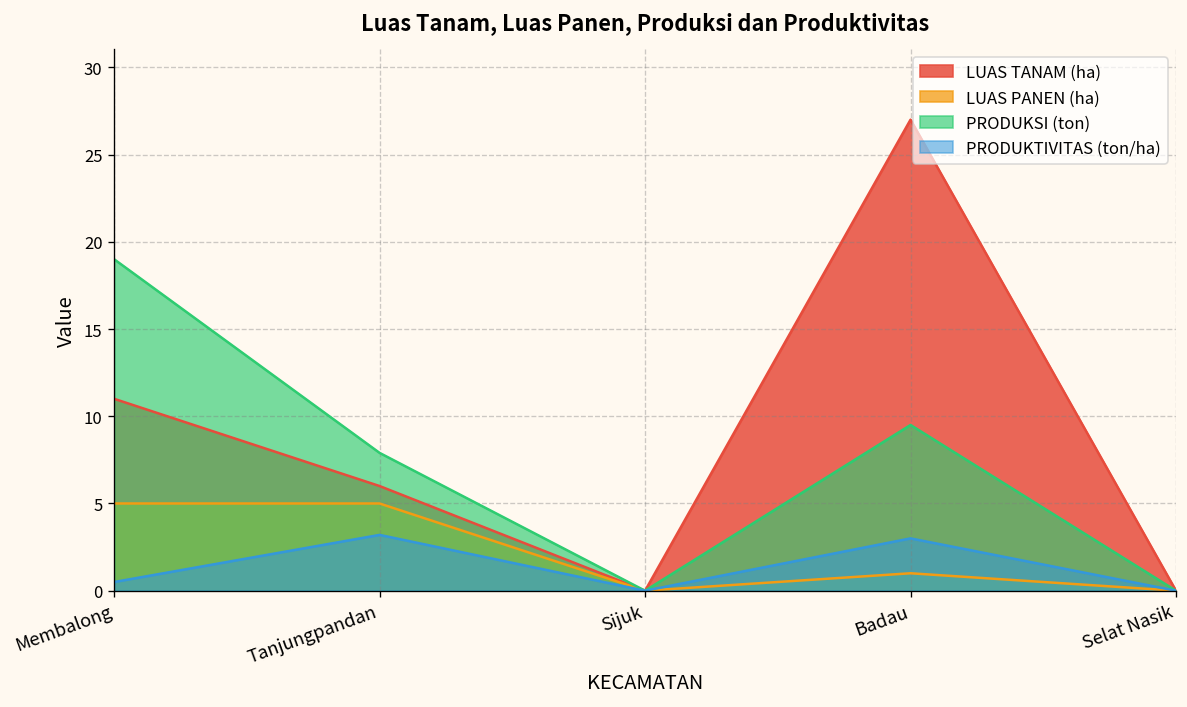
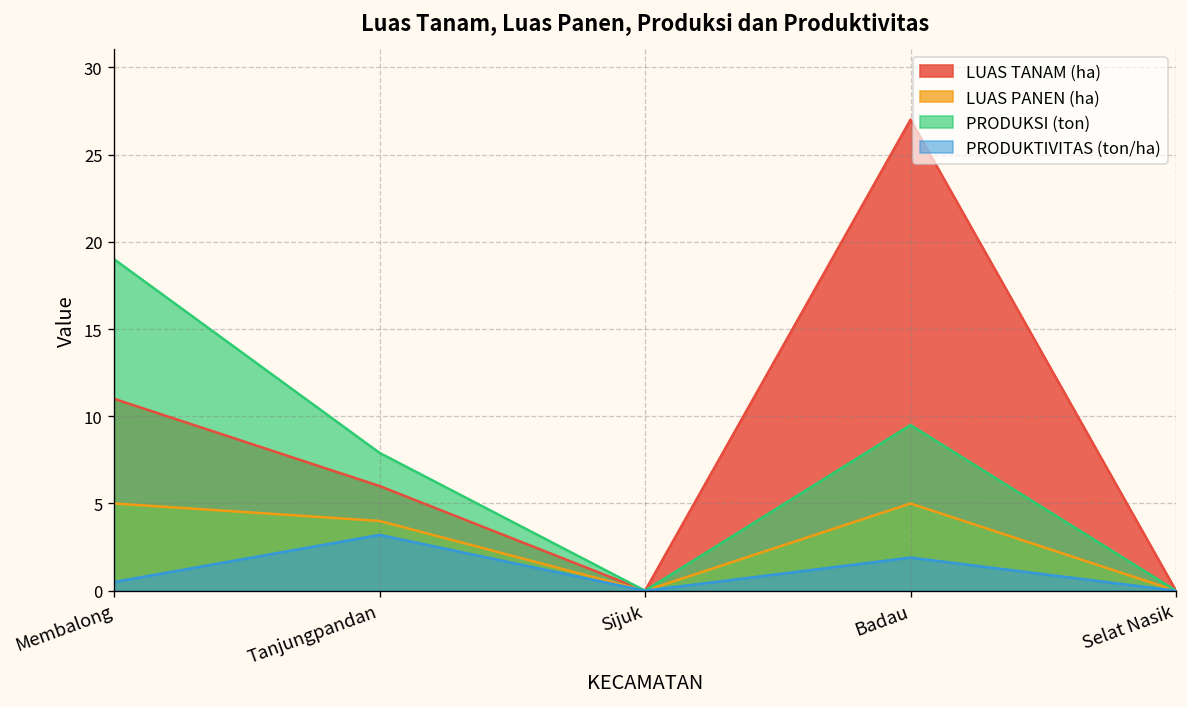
LUAS PANEN (ha), Tanjungpandan: 5 -> 4
LUAS PANEN (ha), Badau: 1 -> 5
PRODUKTIVITAS (ton/ha), Badau: 3.0 -> 1.9
